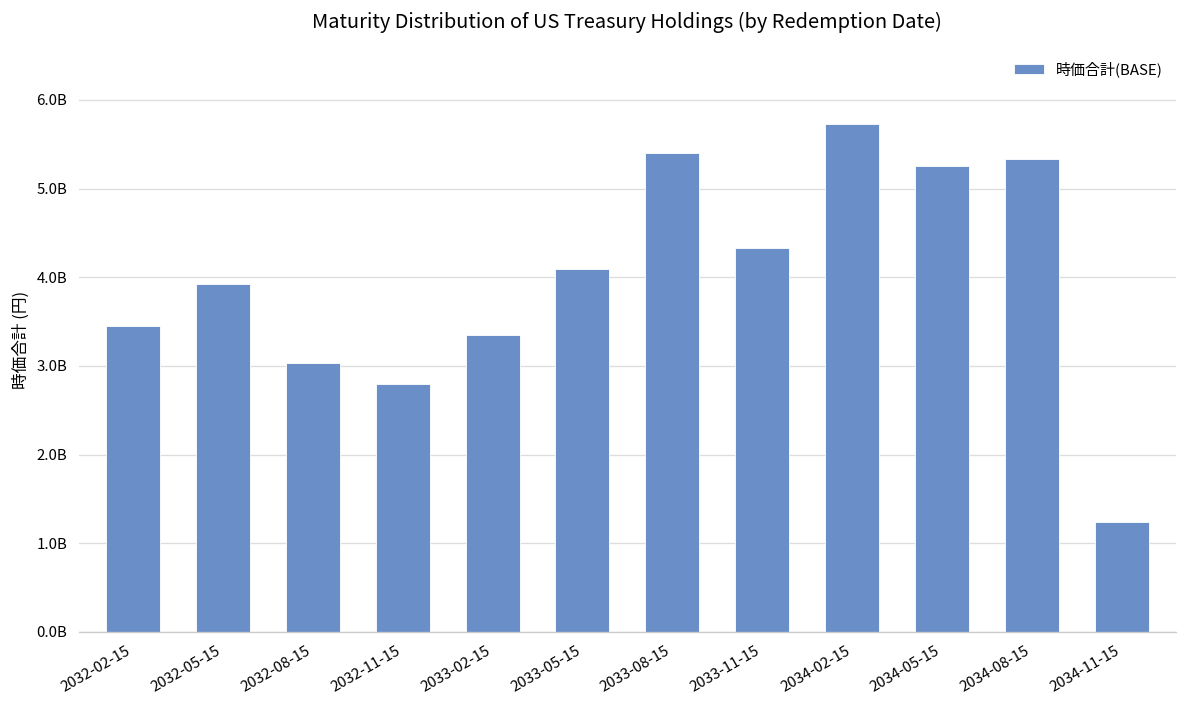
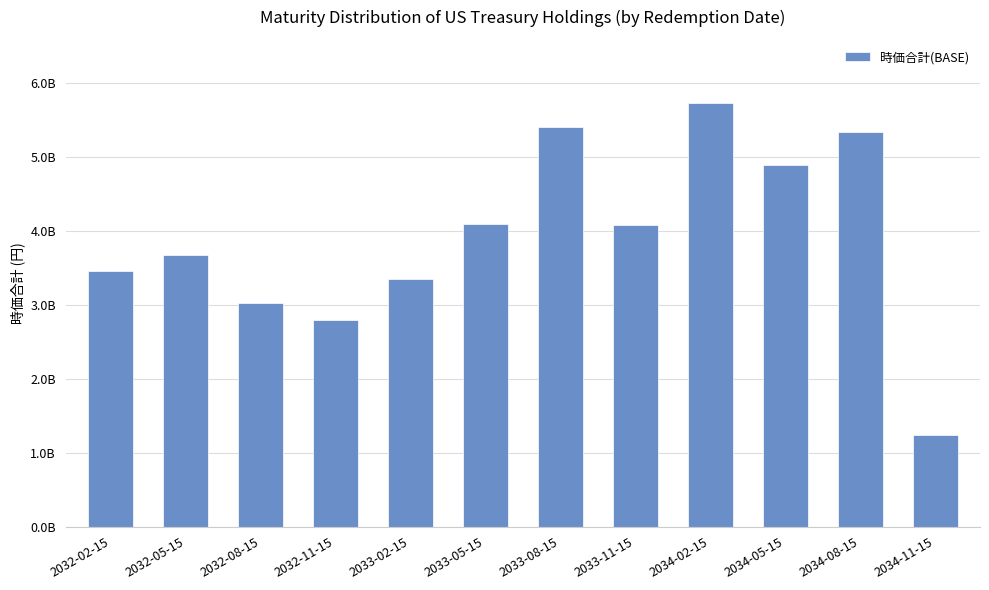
2032-05-15: 3900000000 -> 3700000000
2033-11-15: 4300000000 -> 4100000000
2034-05-15: 5300000000 -> 4900000000
